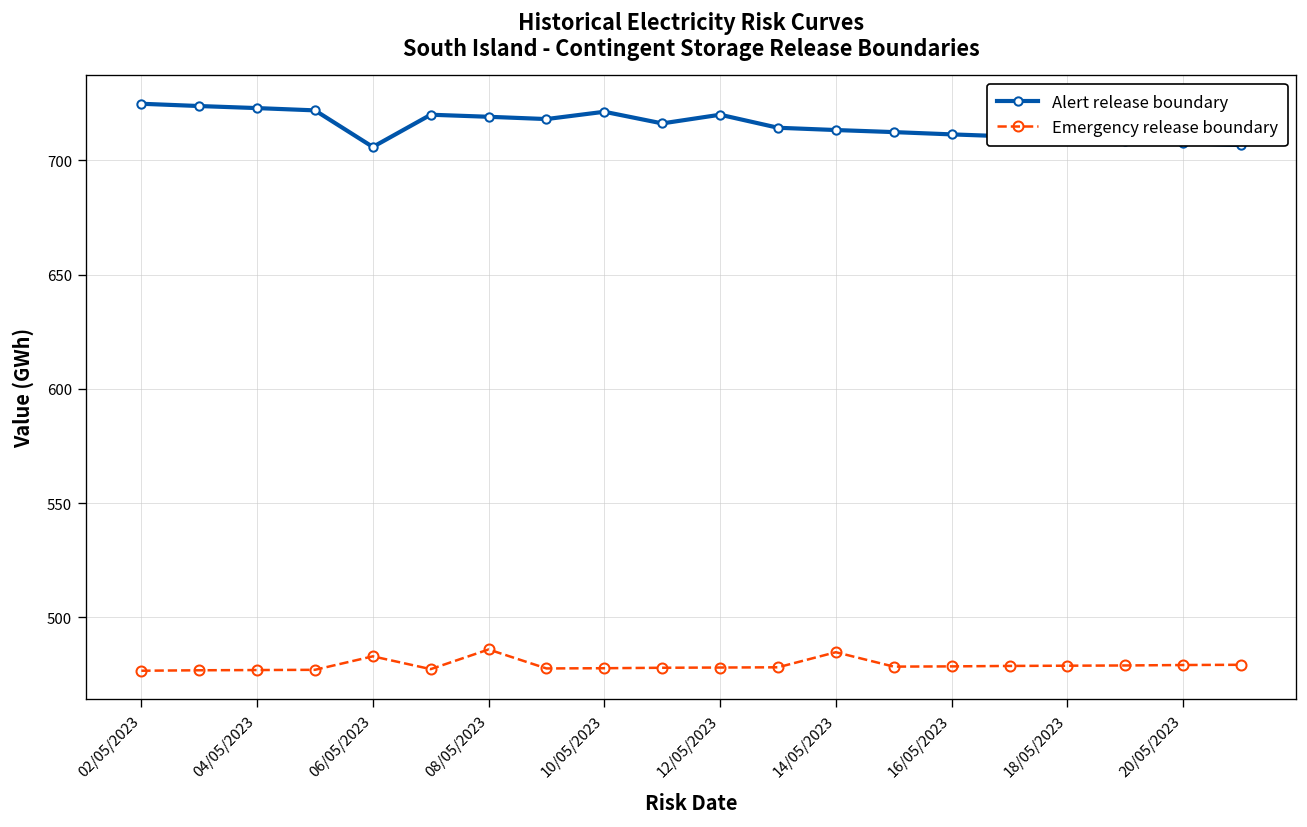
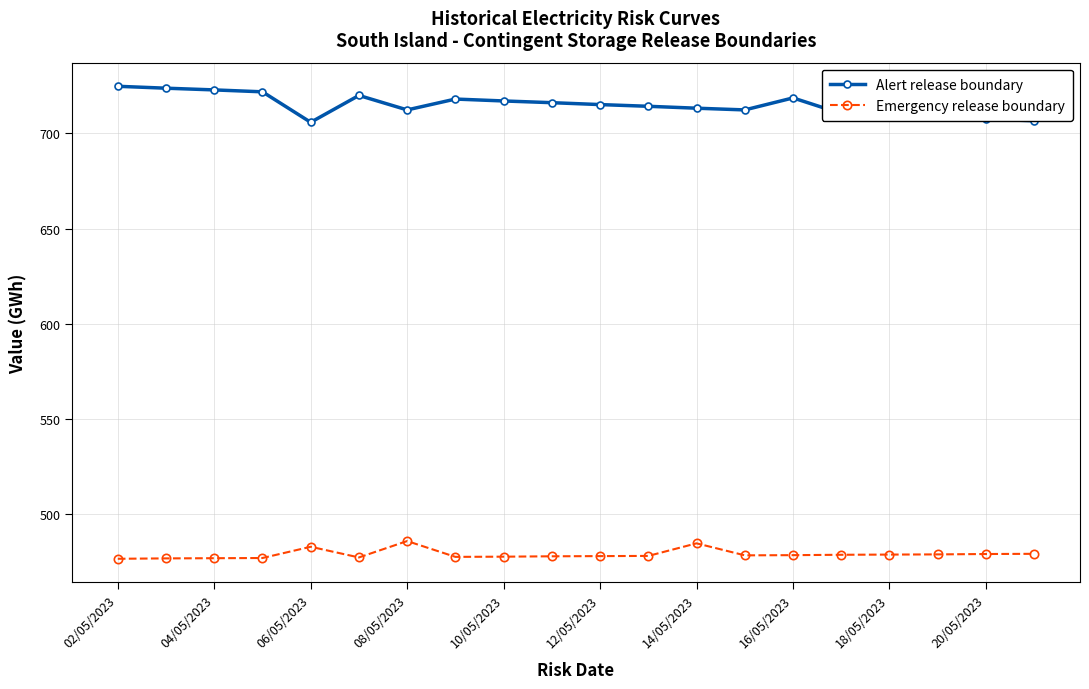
Alert release boundary, 08/05/2023: 719 -> 712
Alert release boundary, 10/05/2023: 721 -> 717
Alert release boundary, 12/05/2023: 720 -> 715
Alert release boundary, 16/05/2023: 711 -> 719
